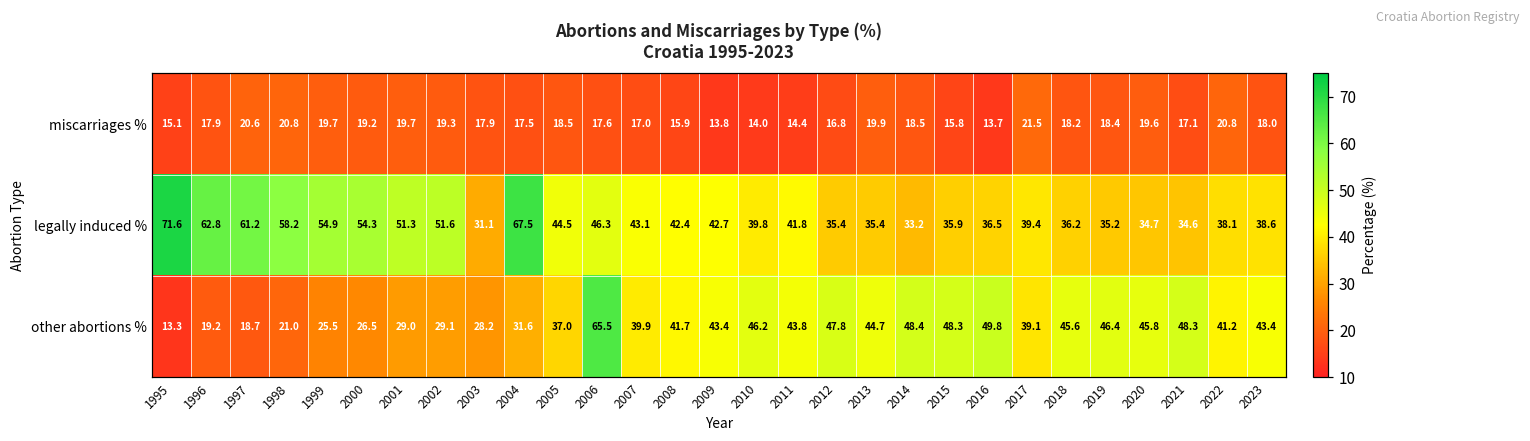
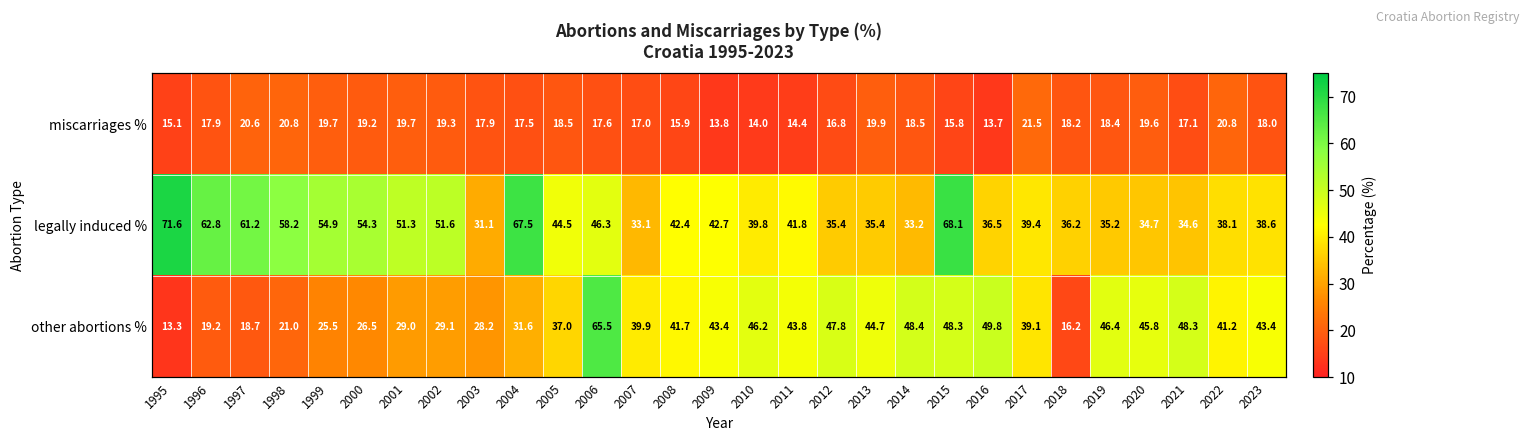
legally induced %, 2007: 43.1 -> 33.1
legally induced %, 2015: 35.9 -> 68.1
other abortions %, 2018: 45.6 -> 16.2
